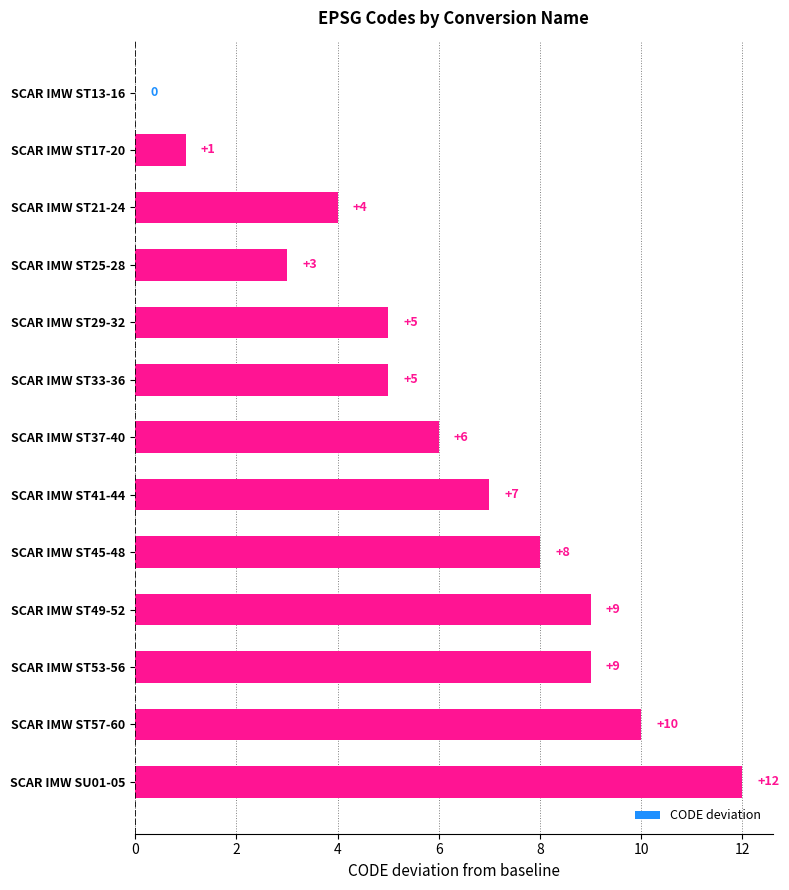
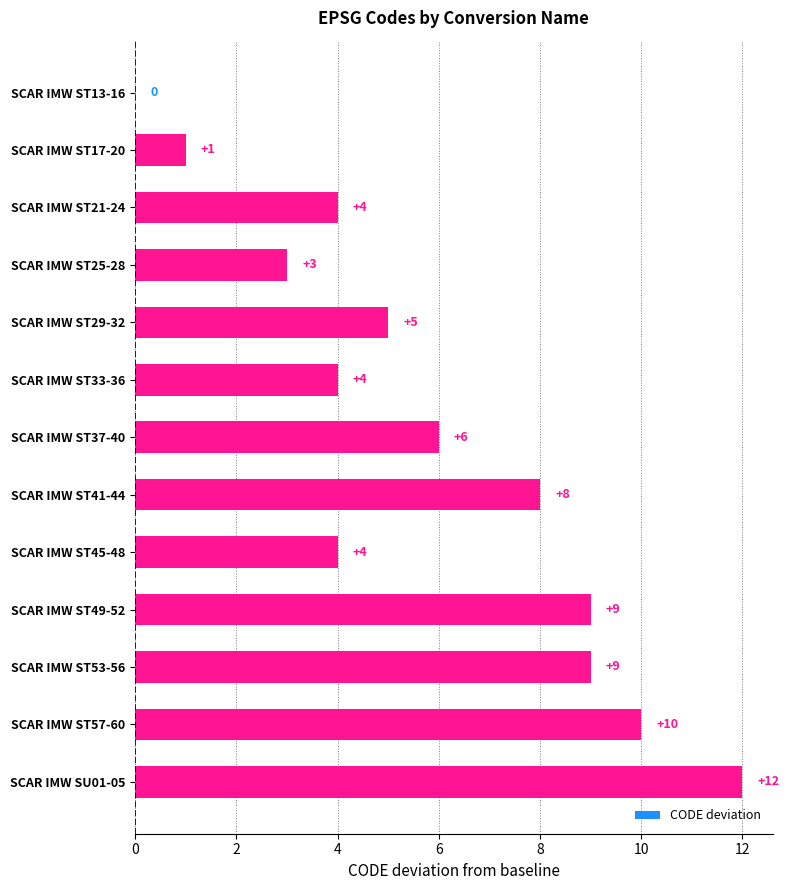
SCAR IMW ST33-36: +5 -> +4
SCAR IMW ST41-44: +7 -> +8
SCAR IMW ST45-48: +8 -> +4
